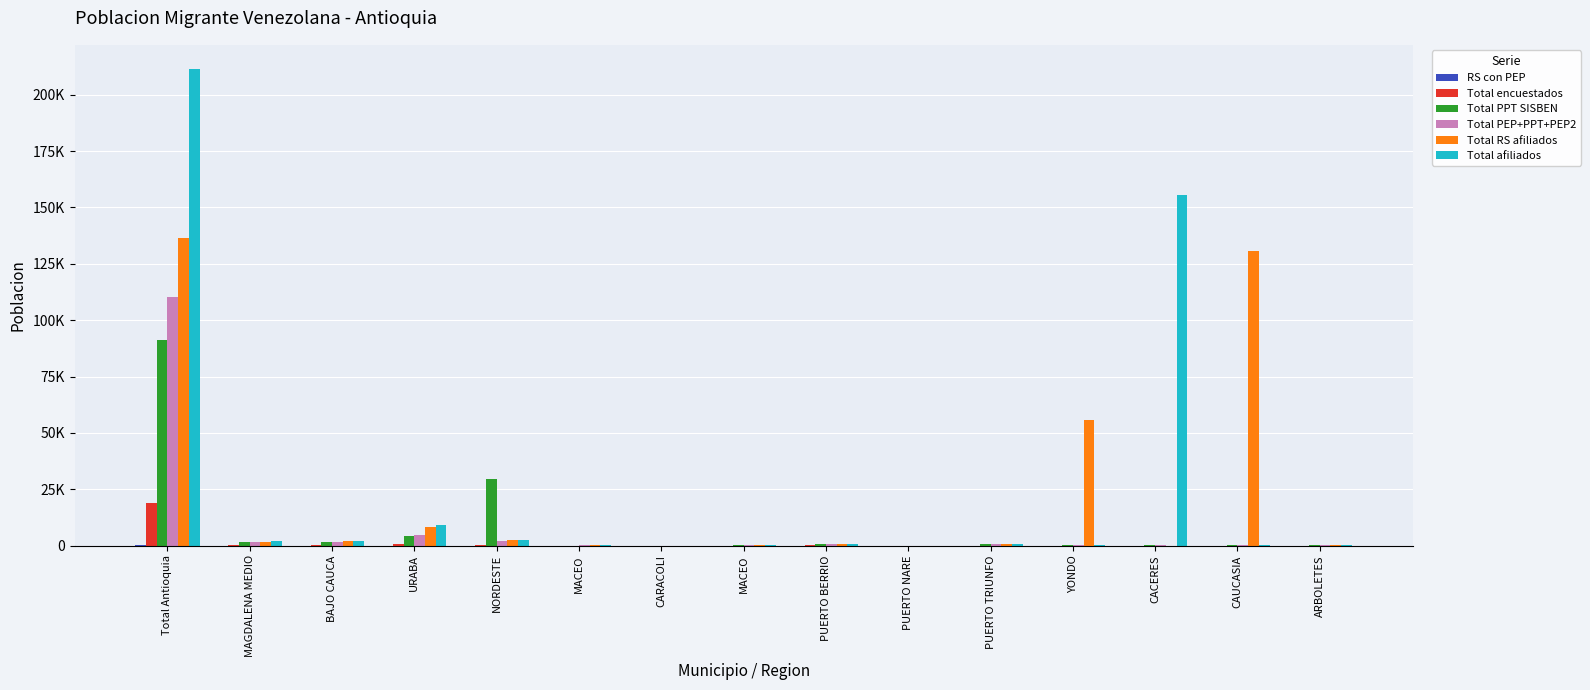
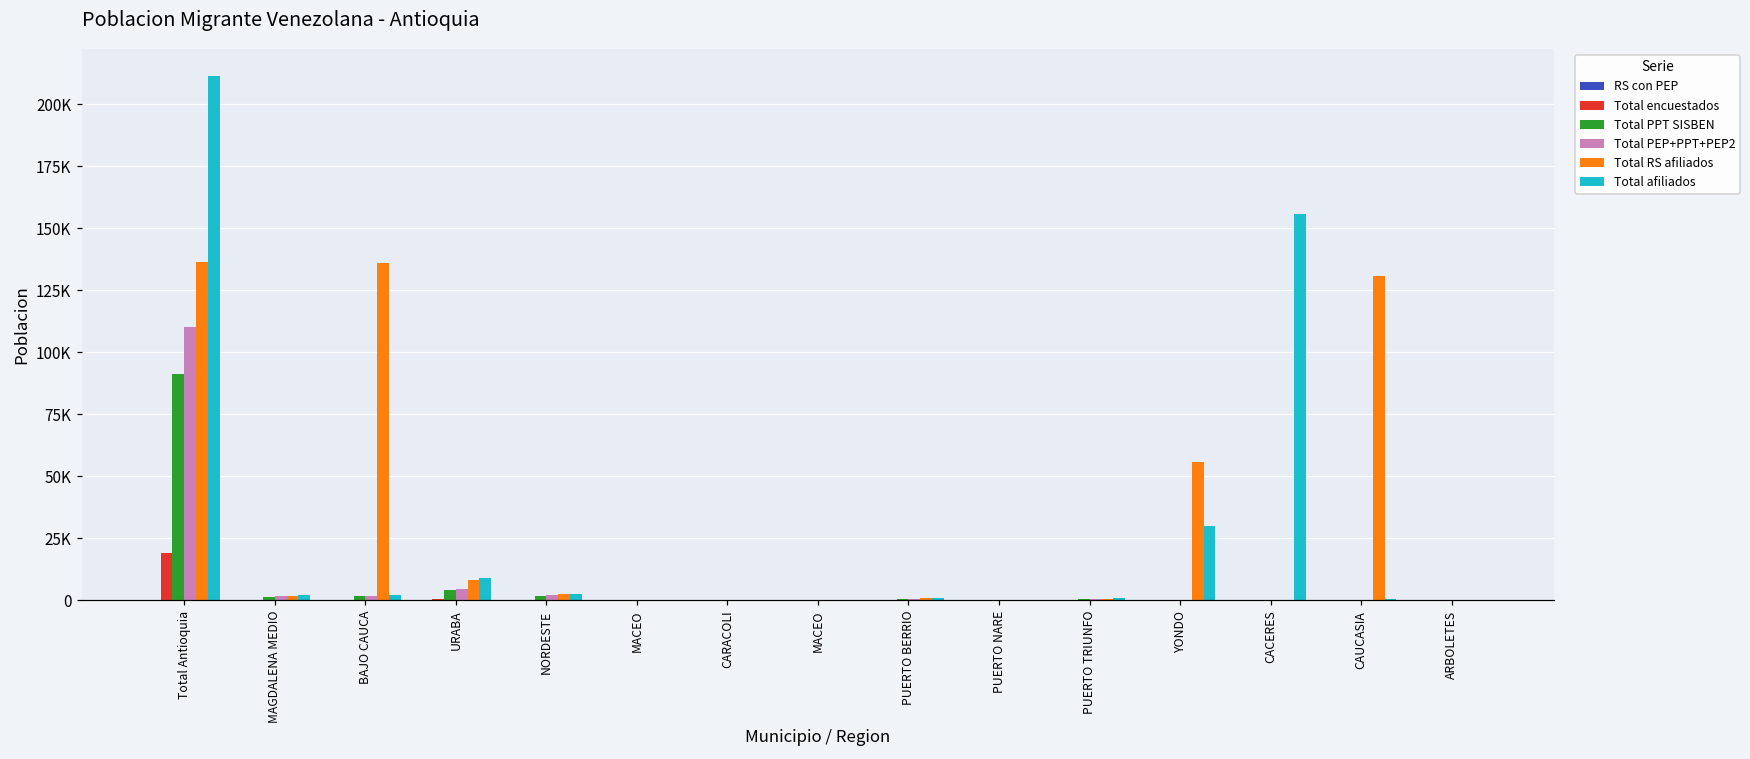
Total RS afiliados, BAJO CAUCA: 2000 -> 136000
Total PPT SISBEN, NORDESTE: 30000 -> 2000
Total afiliados, YONDO: 0 -> 30000
